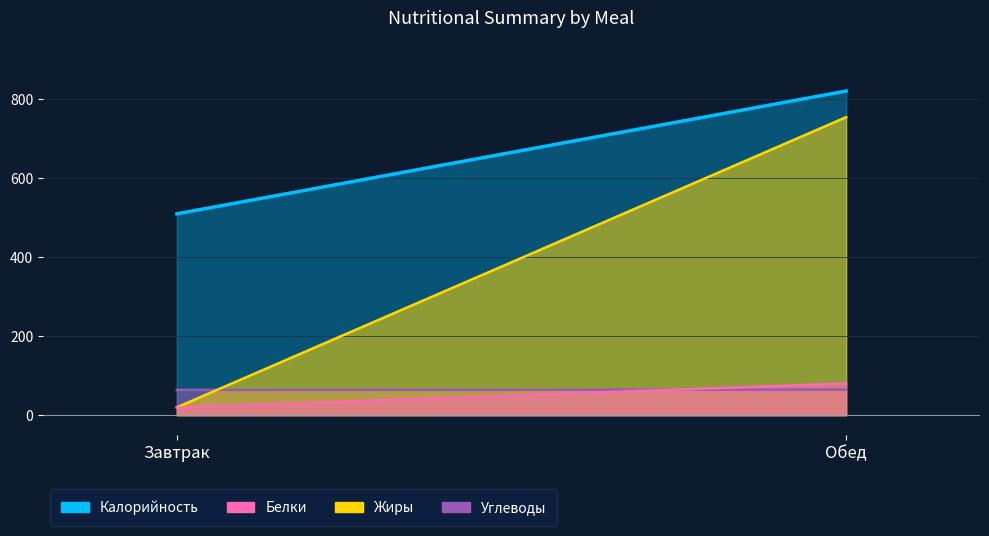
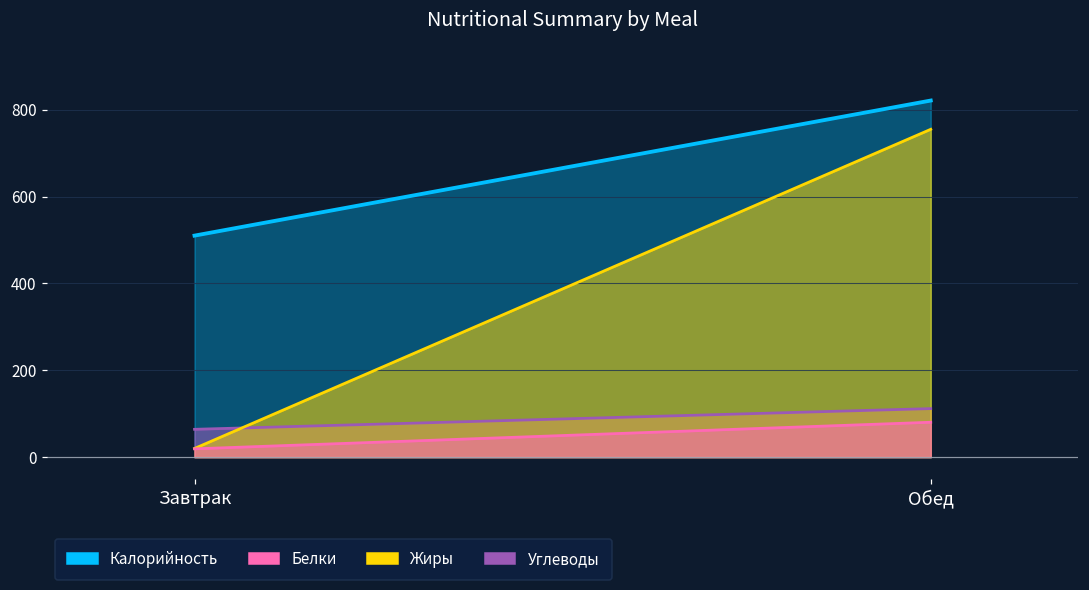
Углеводы, Обед: 60 -> 110
